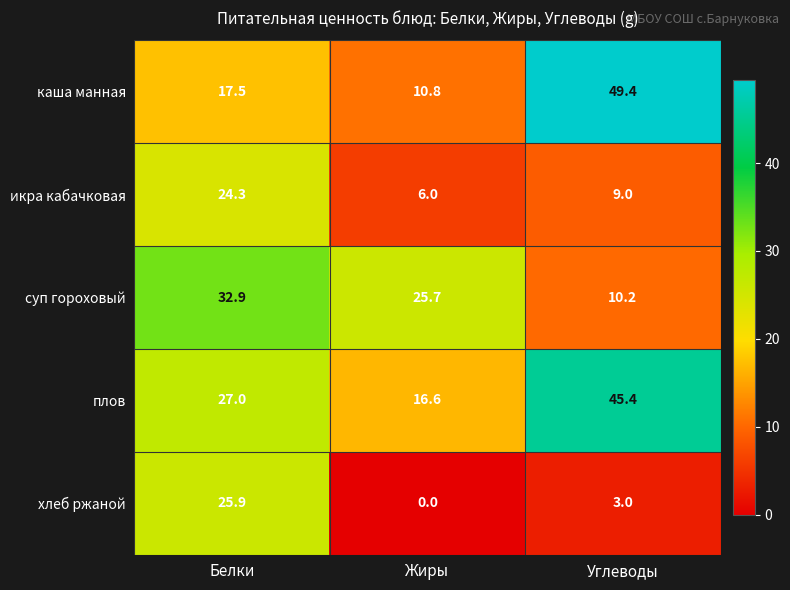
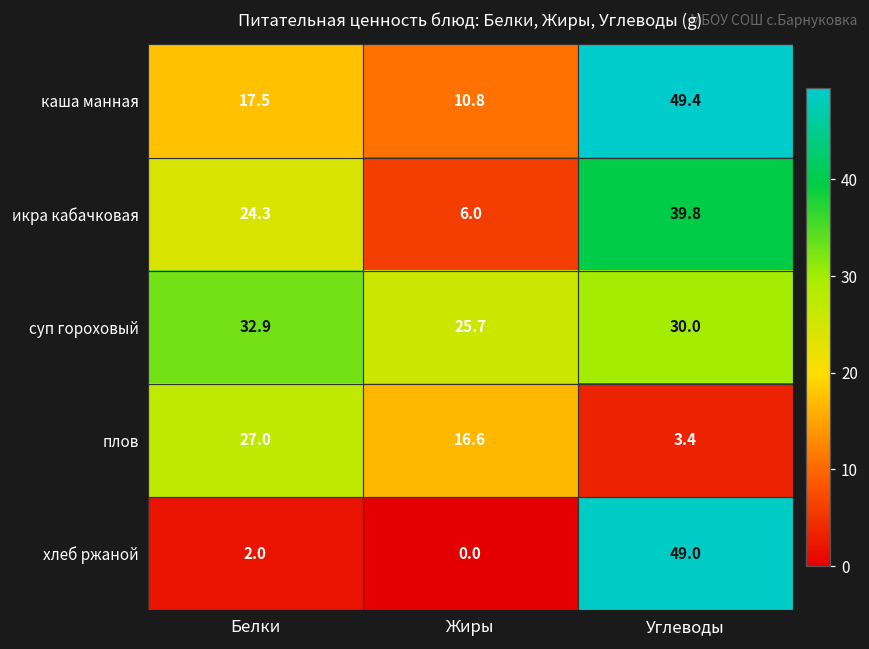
икра кабачковая, Углеводы: 9.0 -> 39.8
суп гороховый, Углеводы: 10.2 -> 30.0
плов, Углеводы: 45.4 -> 3.4
хлеб ржаной, Белки: 25.9 -> 2.0
хлеб ржаной, Углеводы: 3.0 -> 49.0
